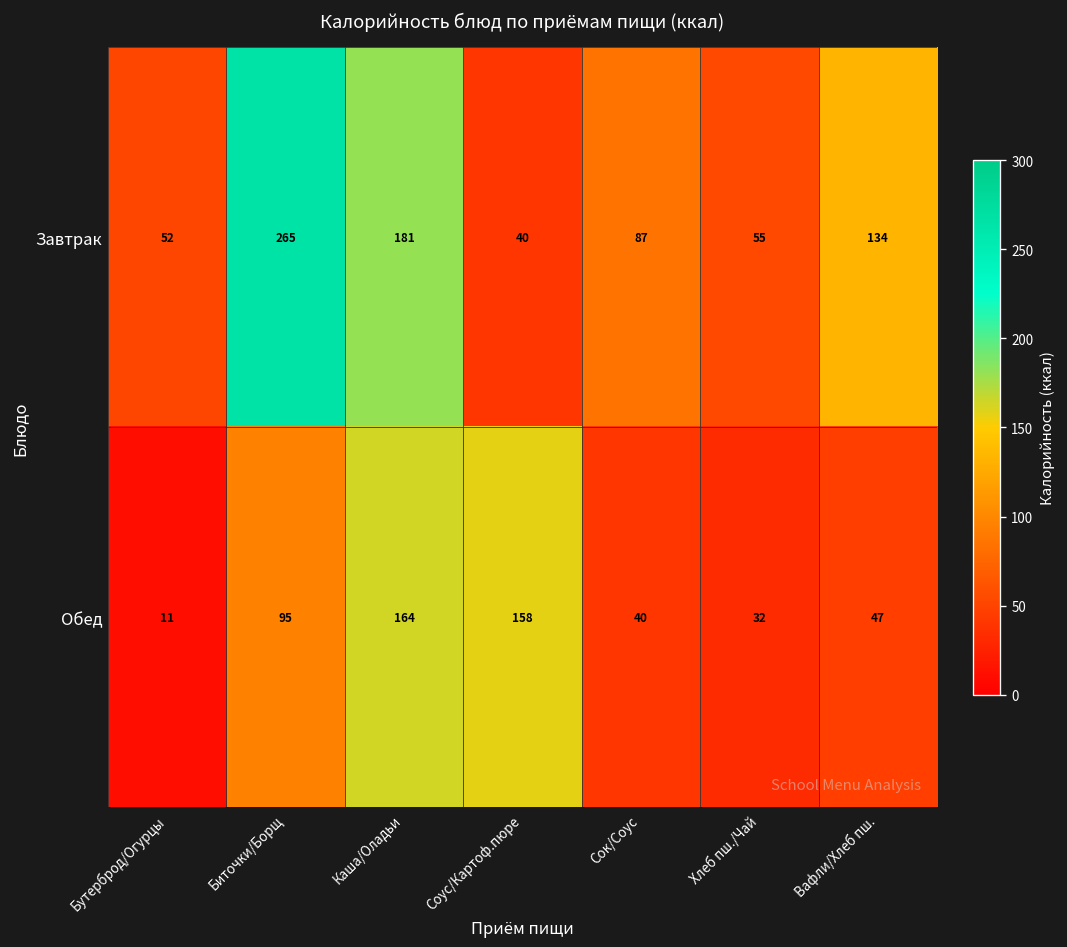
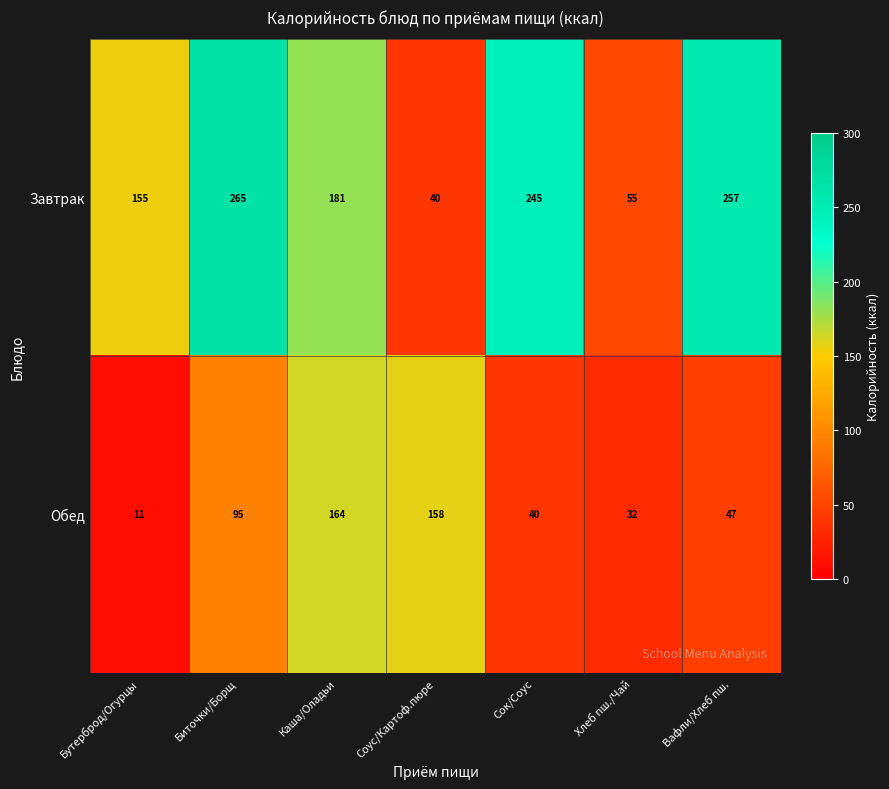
Завтрак, Бутерброд/Огурцы: 52 -> 155
Завтрак, Сок/Соус: 87 -> 245
Завтрак, Вафли/Хлеб пш.: 134 -> 257
